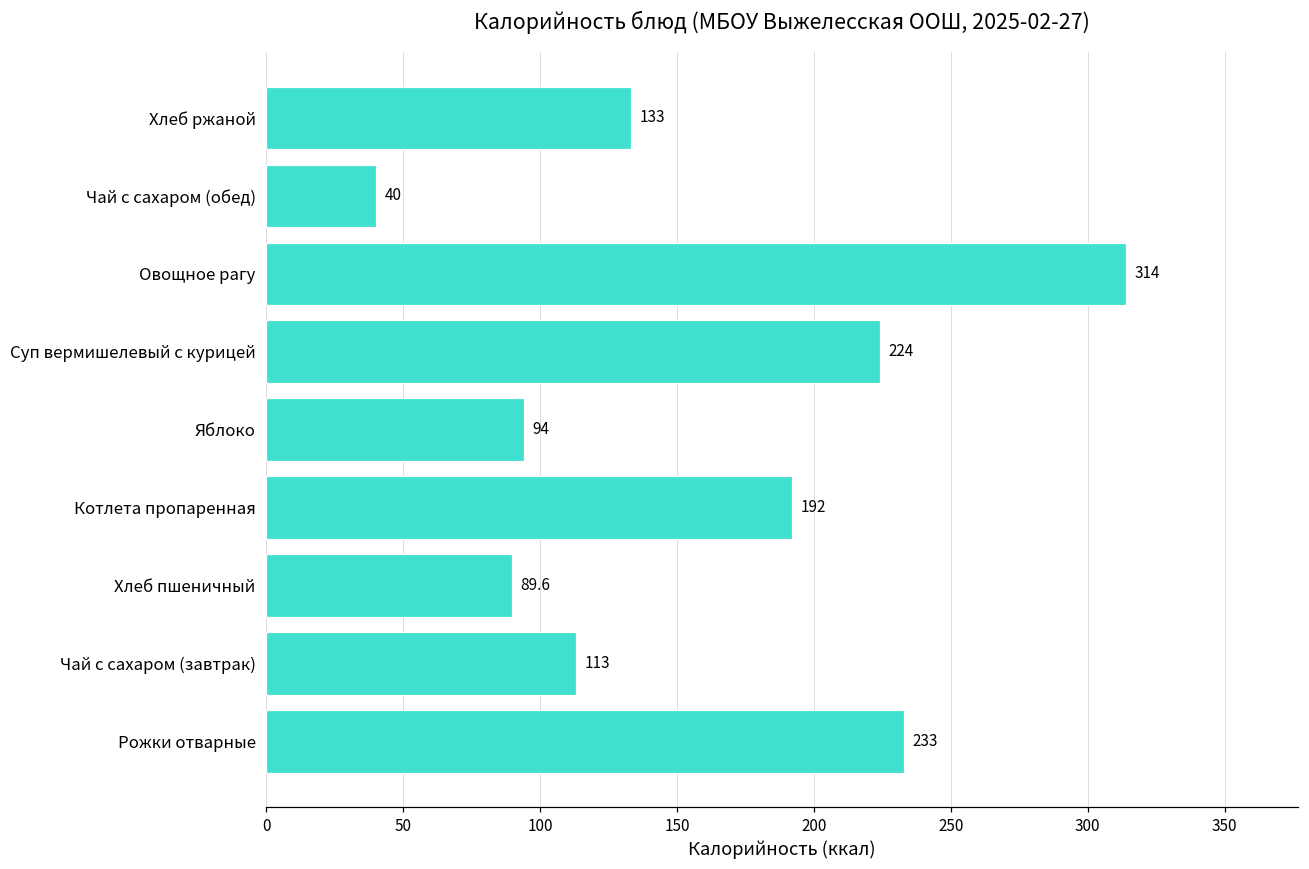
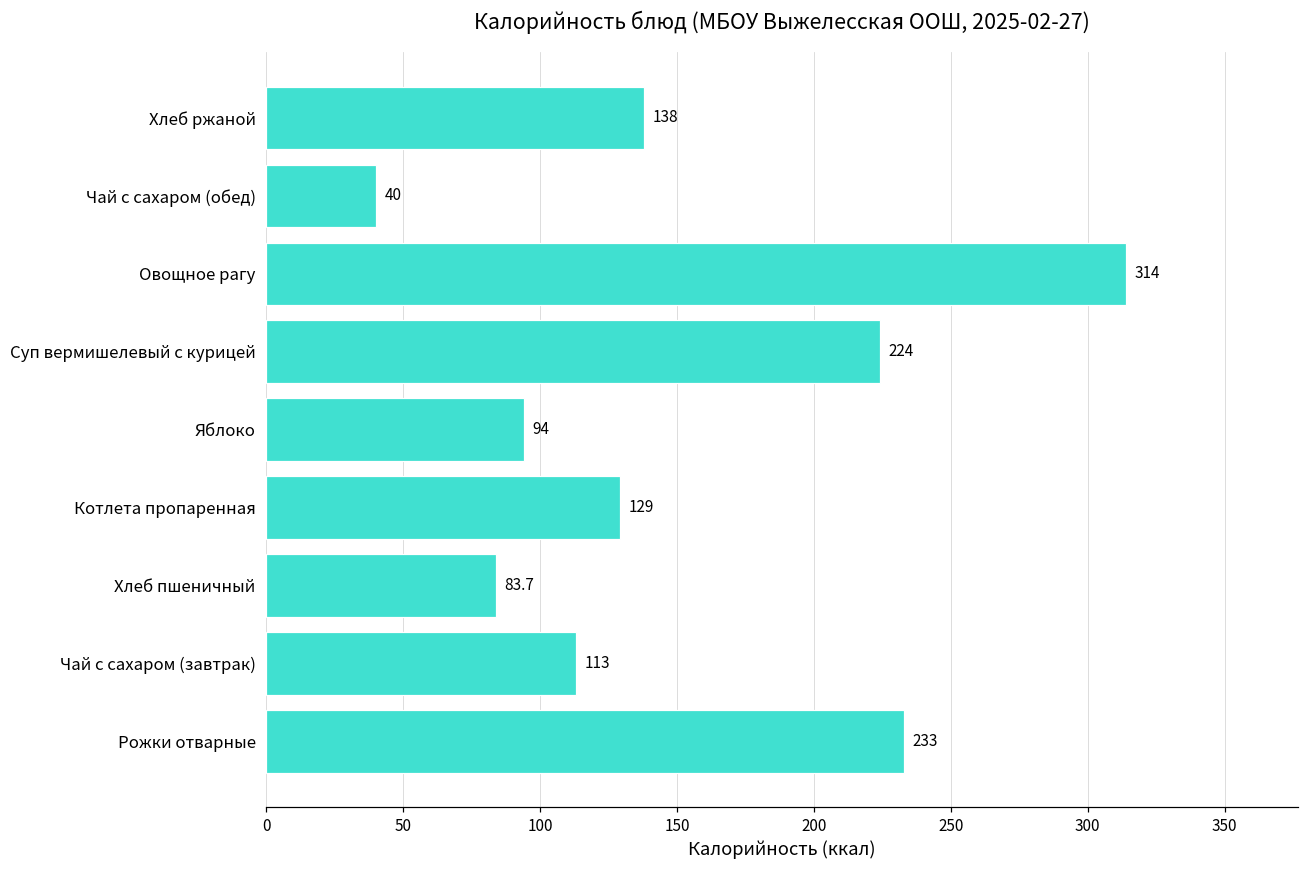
Хлеб ржаной: 133 -> 138
Котлета пропаренная: 192 -> 129
Хлеб пшеничный: 89.6 -> 83.7
